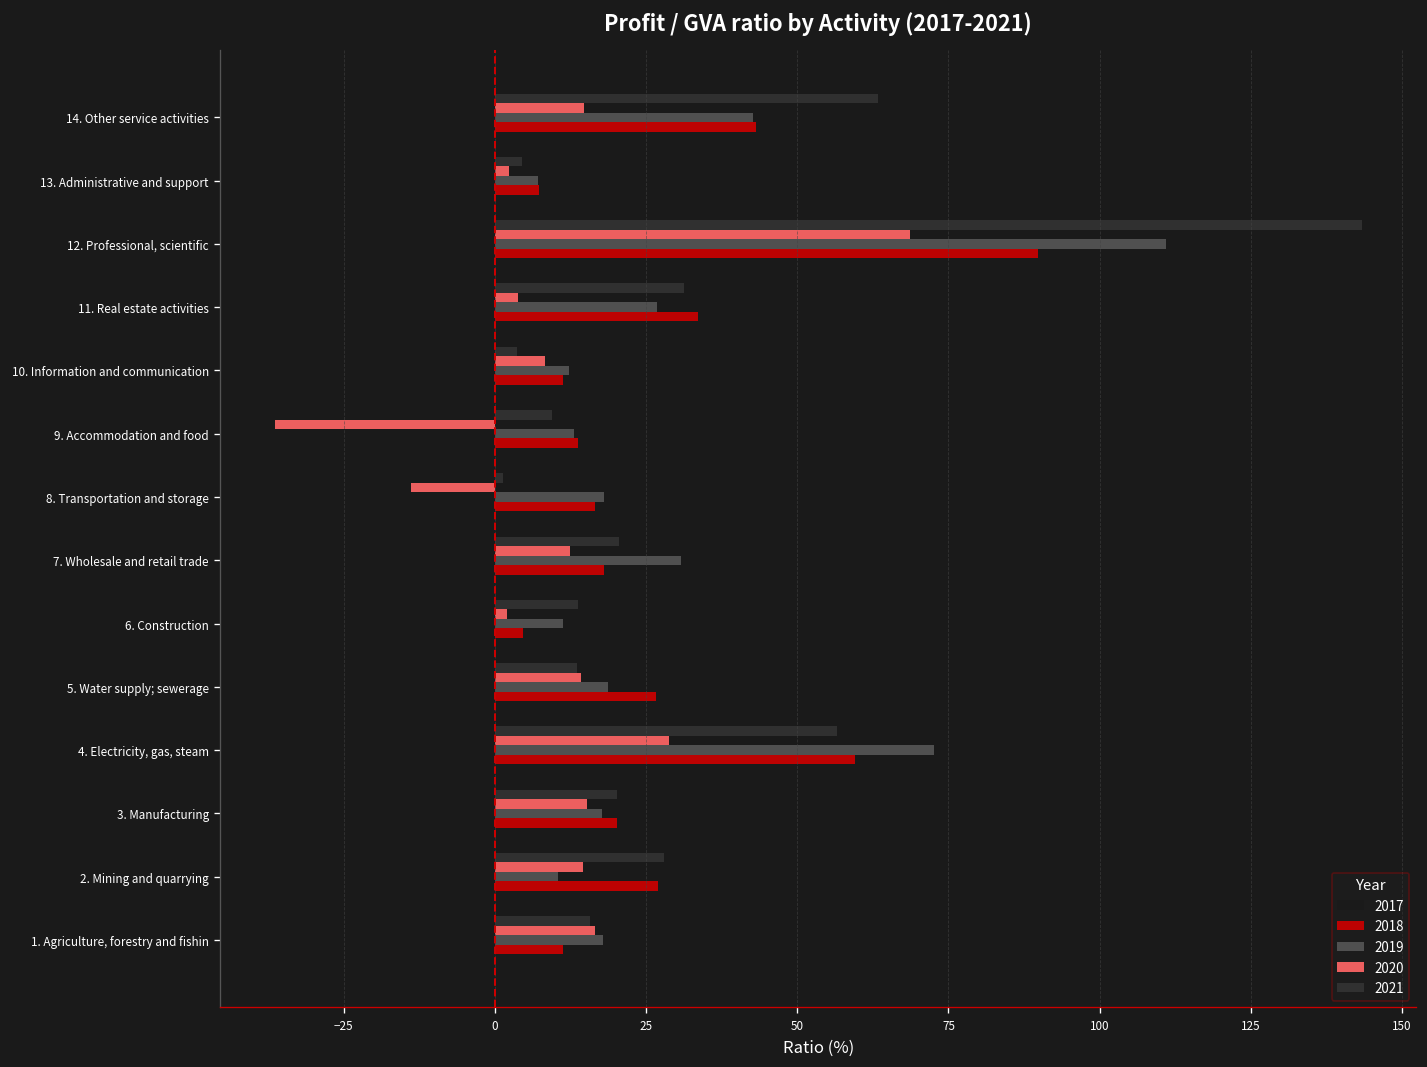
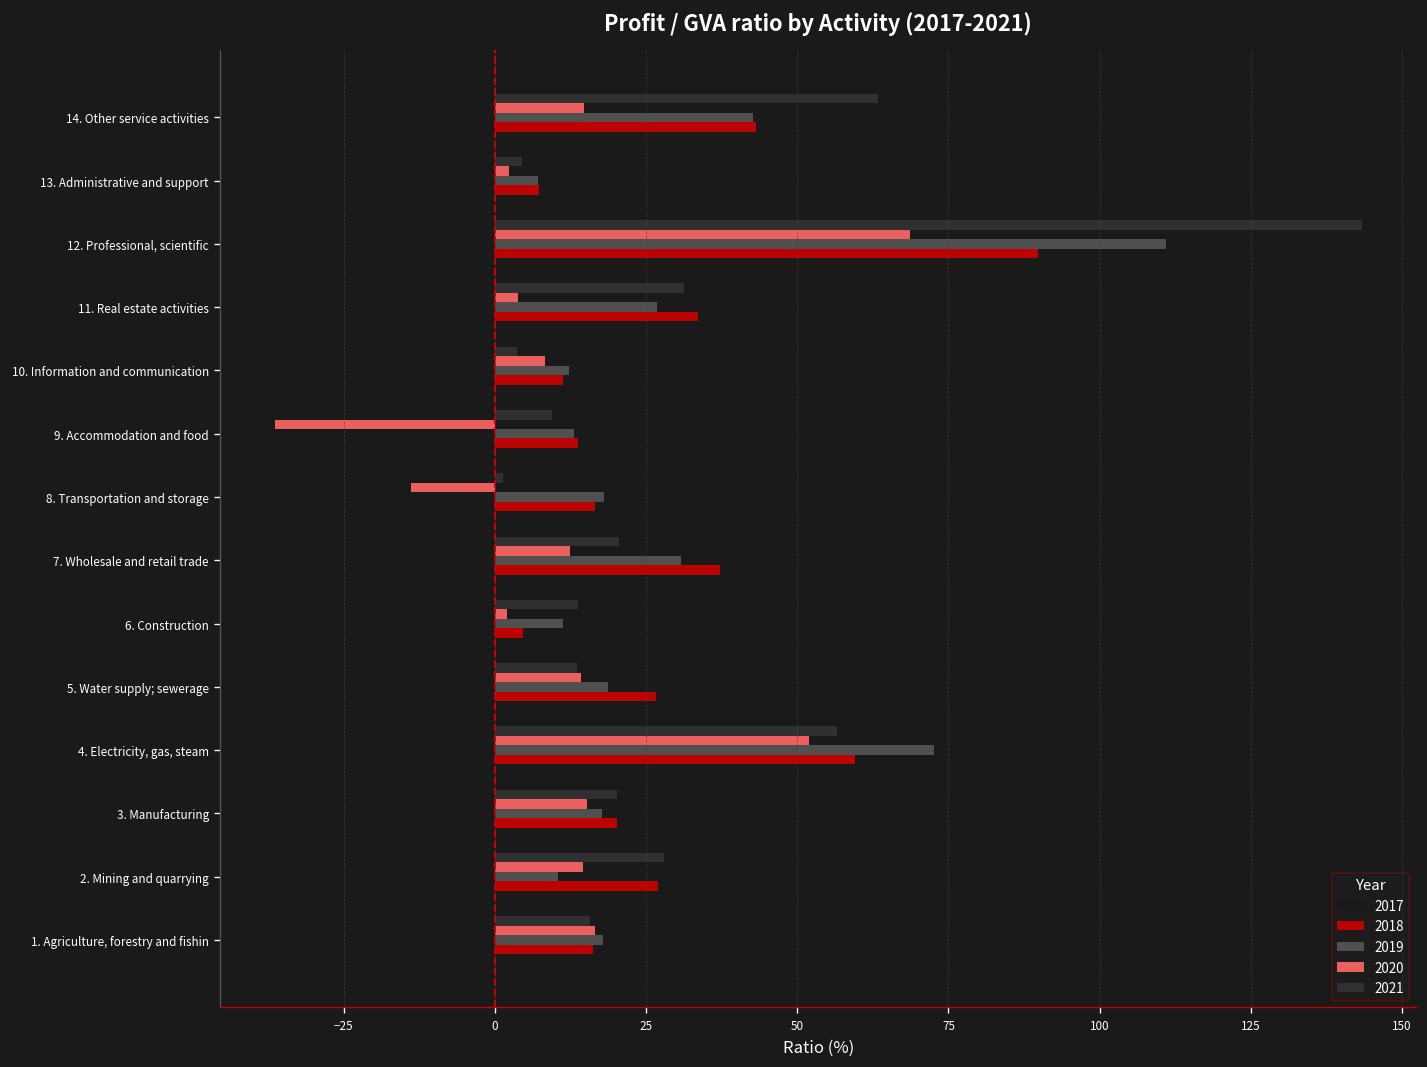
2018, 7. Wholesale and retail trade: 18 -> 37
2020, 4. Electricity, gas, steam: 29 -> 52
2018, 1. Agriculture, forestry and fishin: 11 -> 16
